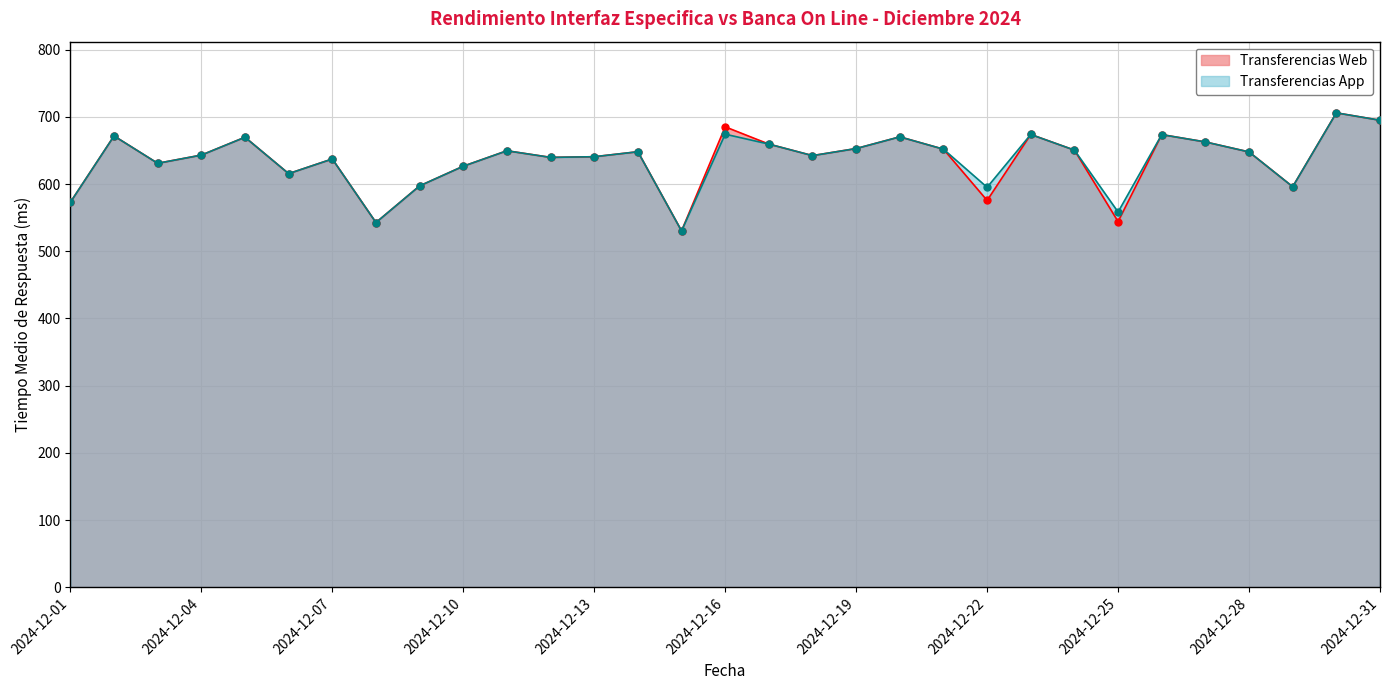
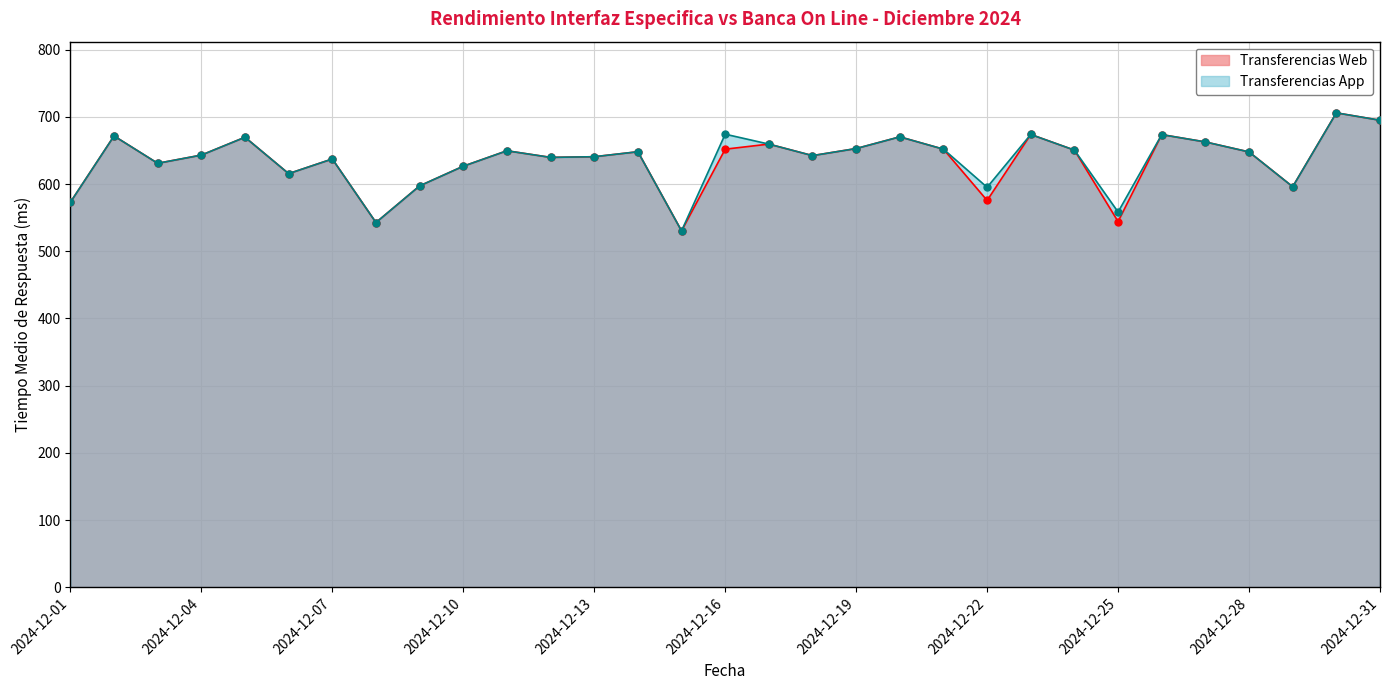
Transferencias Web, 2024-12-16: 690 -> 650
